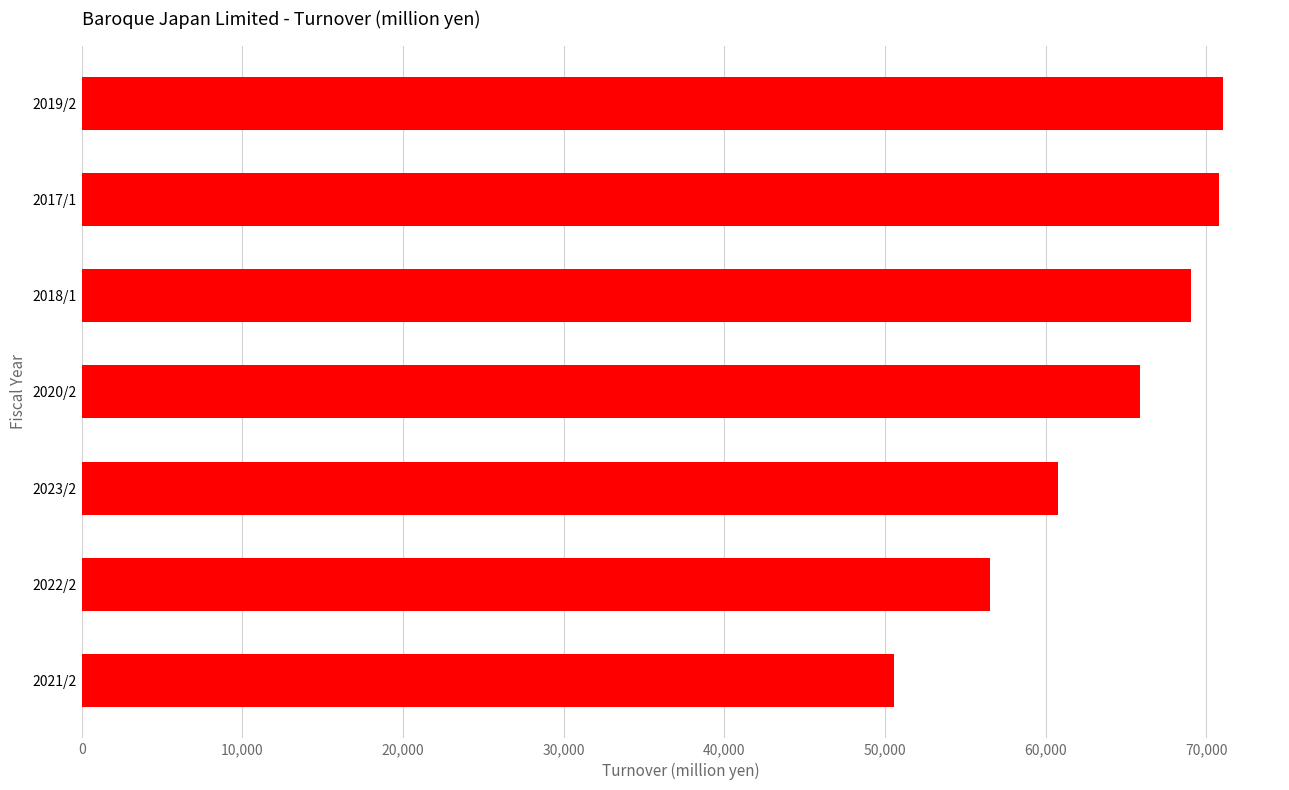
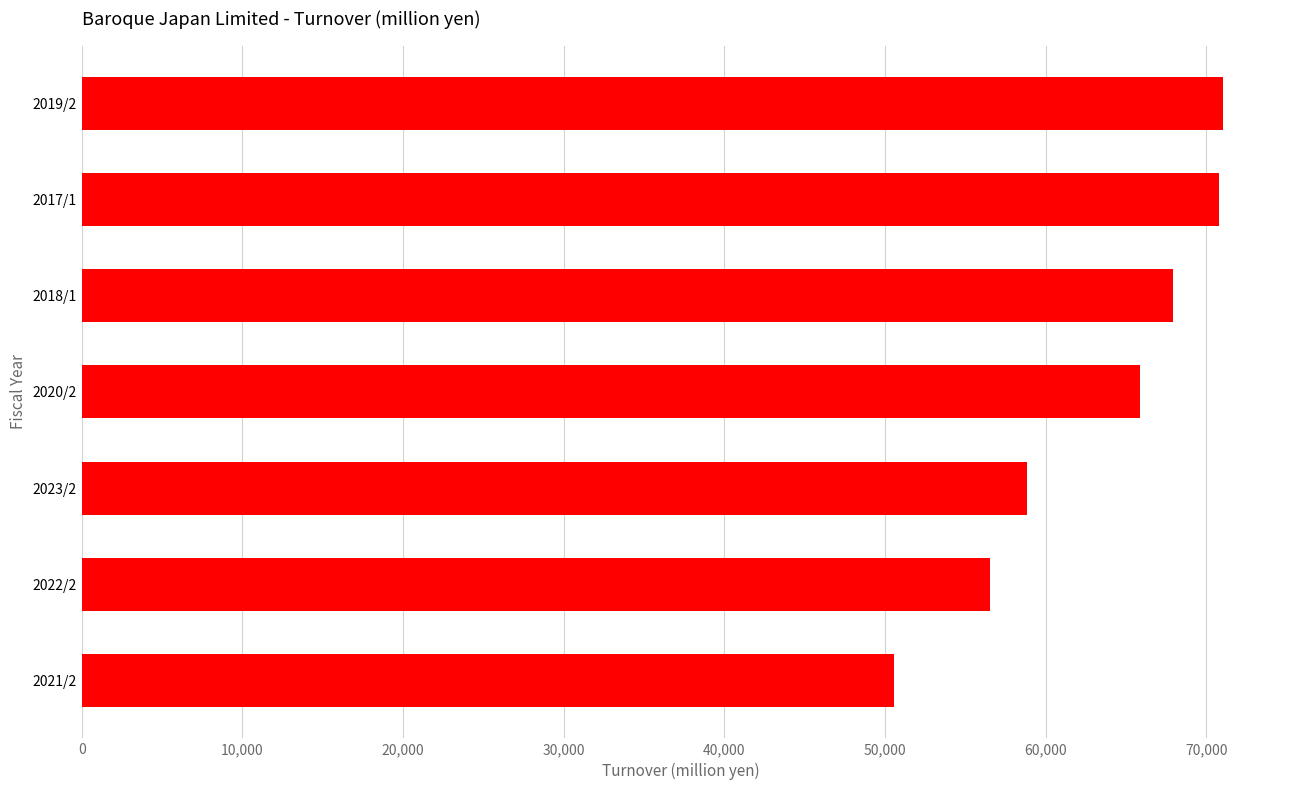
2018/1: 69,000 -> 68,000
2023/2: 60,800 -> 58,800
